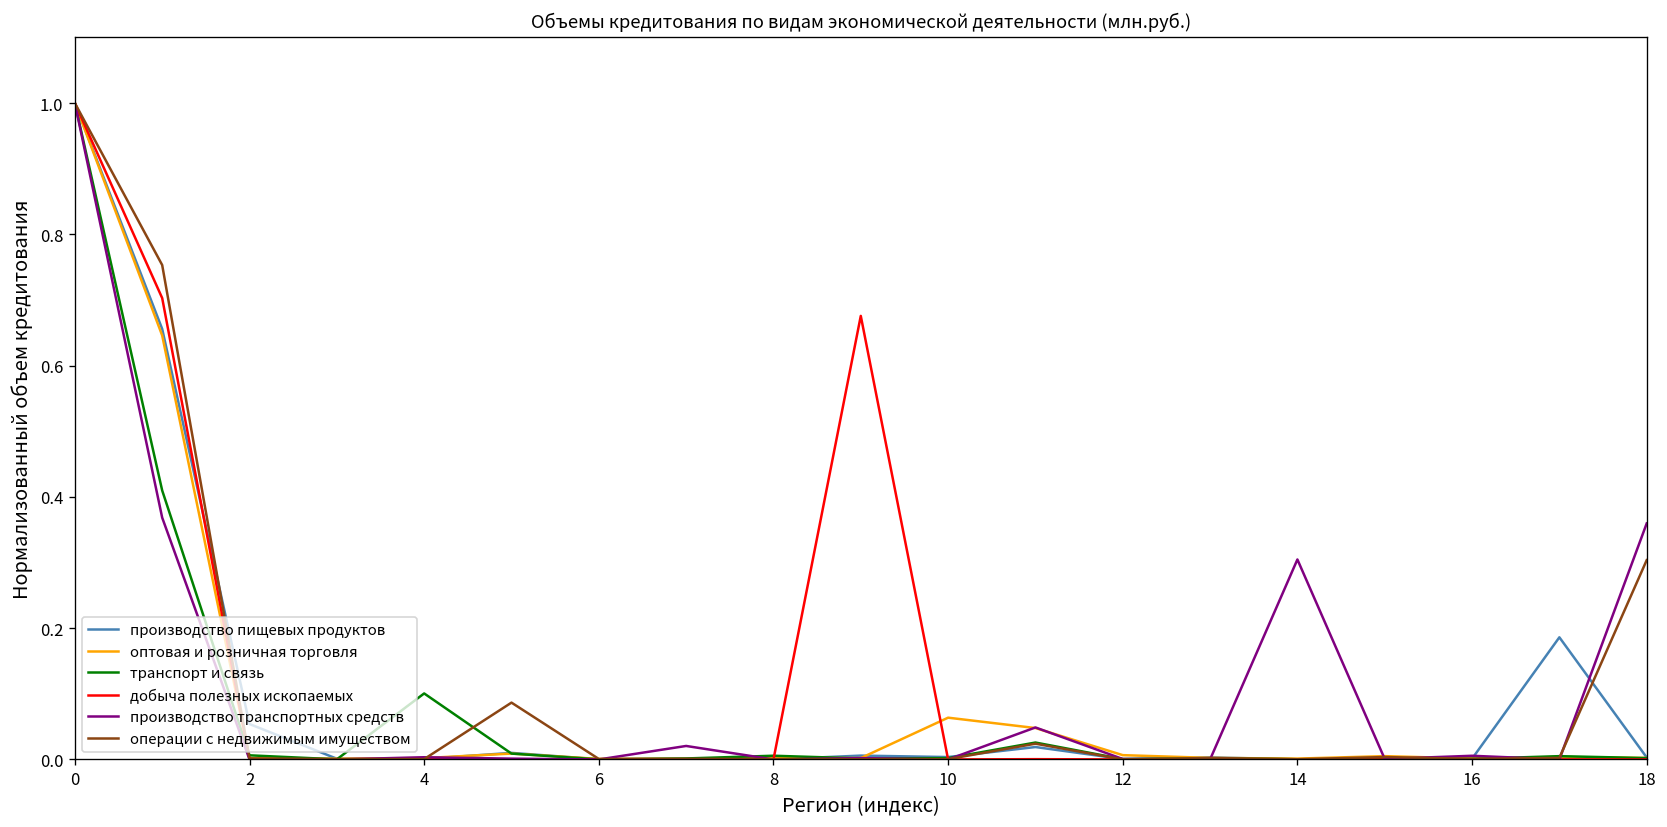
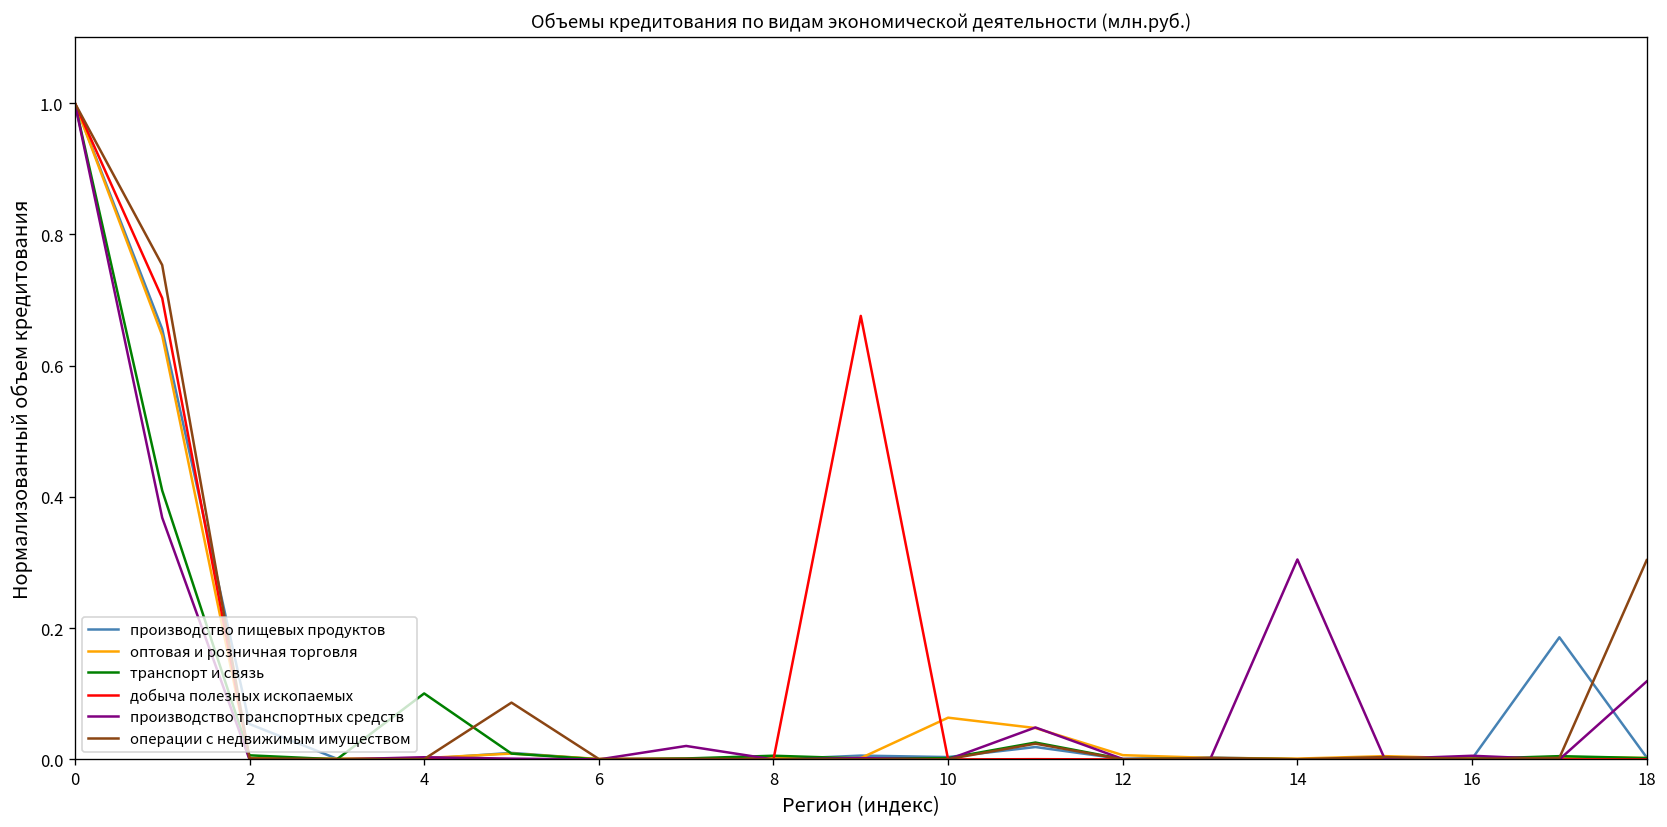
производство транспортных средств, 18: 0.36 -> 0.12
